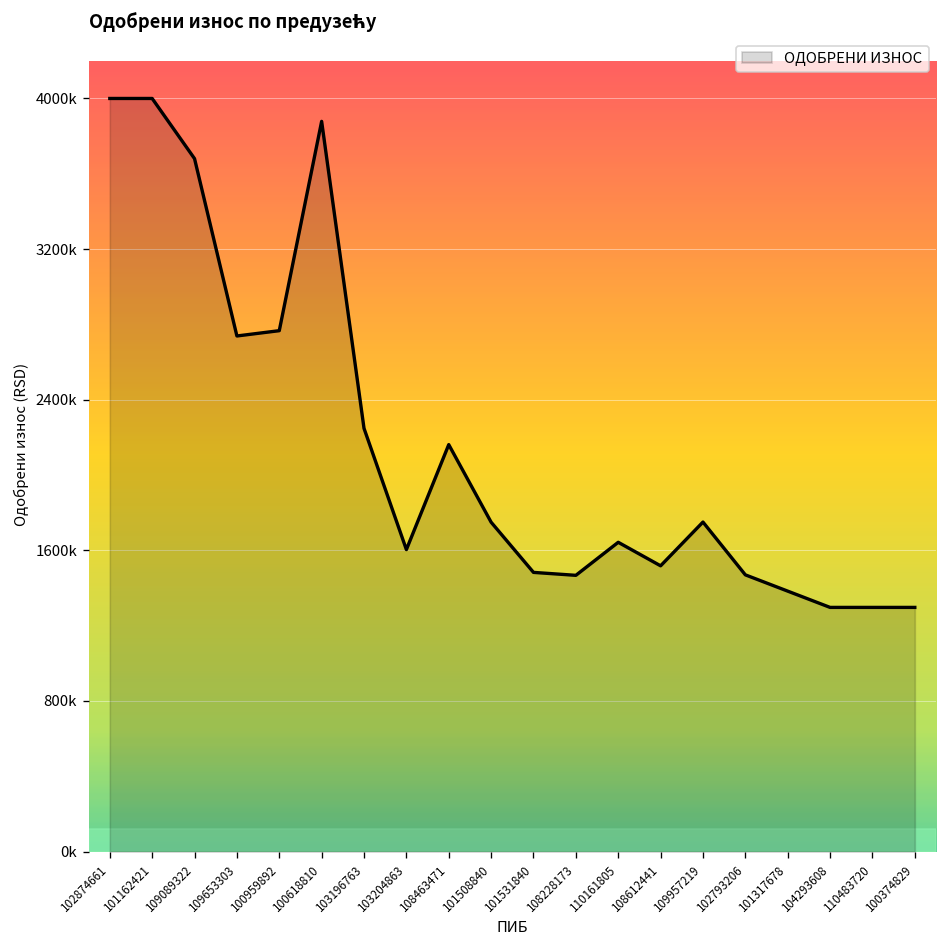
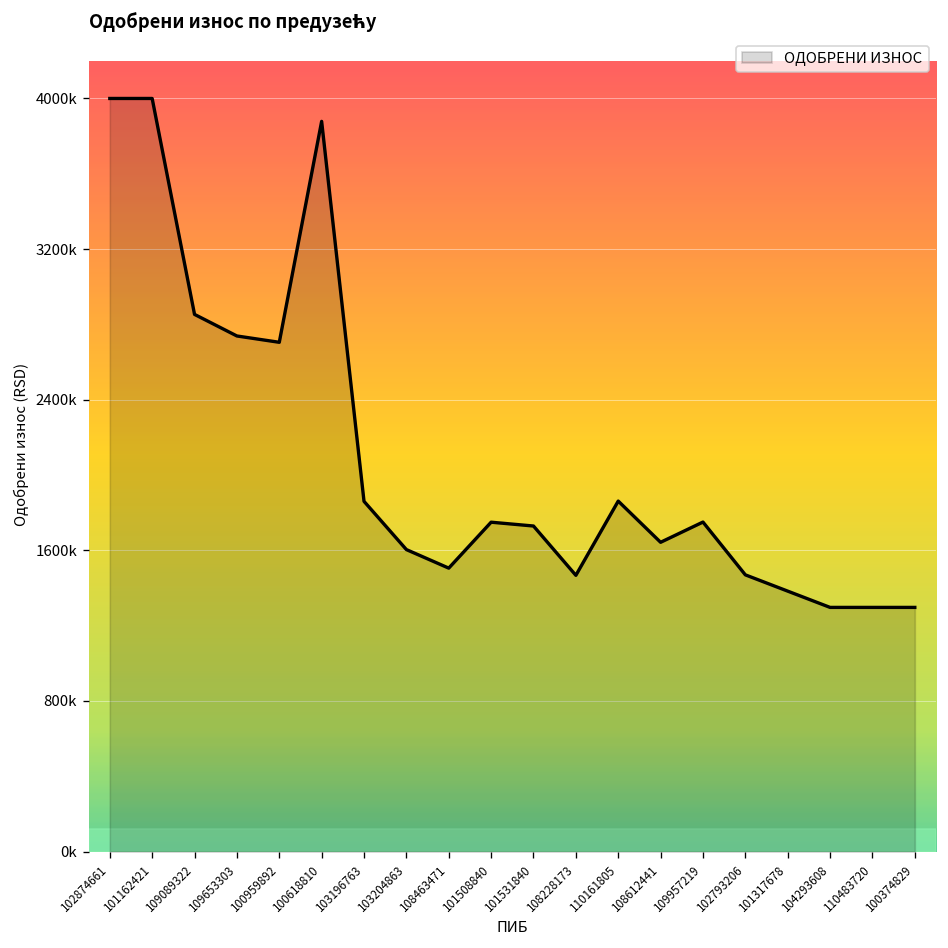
109089322: 3680000 -> 2850000
100959892: 2770000 -> 2700000
103196763: 2250000 -> 1860000
108463471: 2160000 -> 1510000
101531840: 1480000 -> 1730000
110161805: 1640000 -> 1860000
108612441: 1520000 -> 1640000
